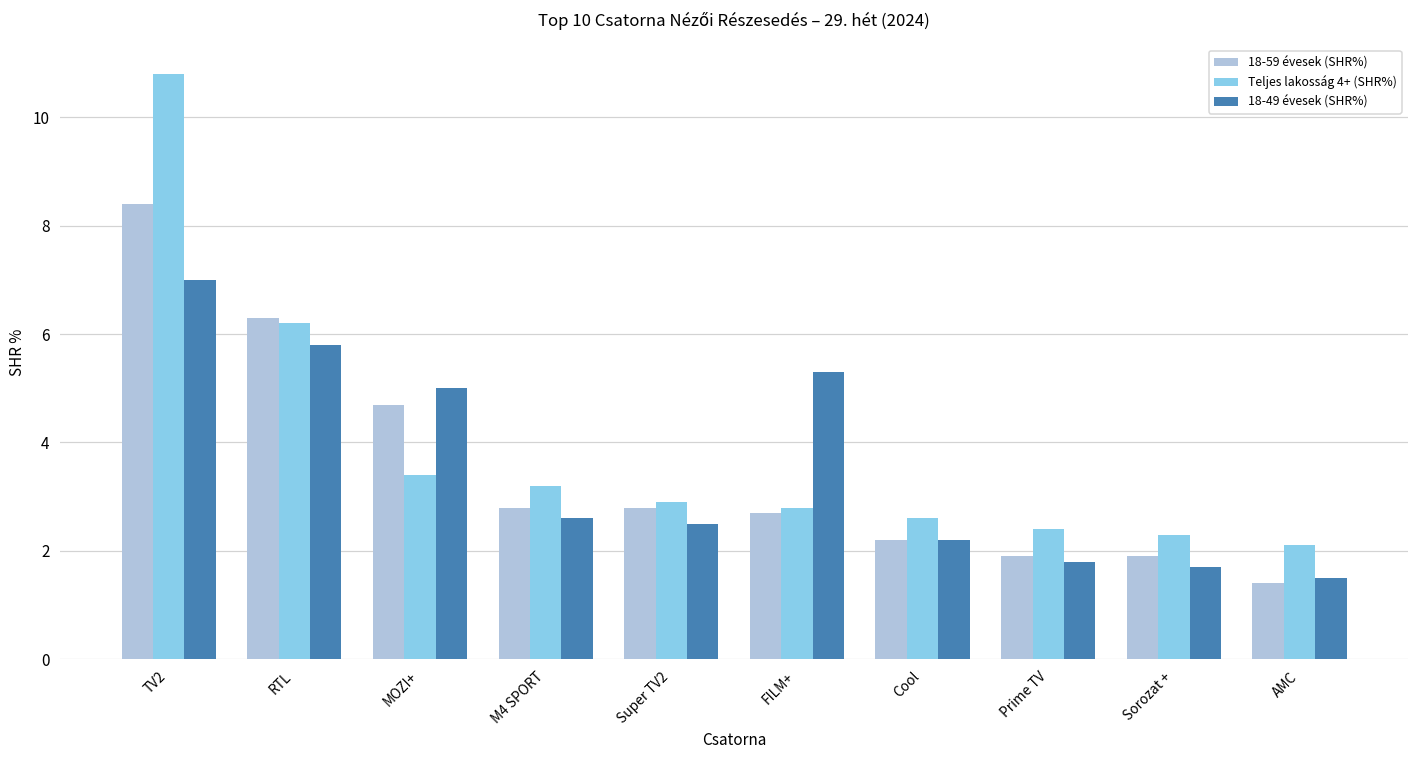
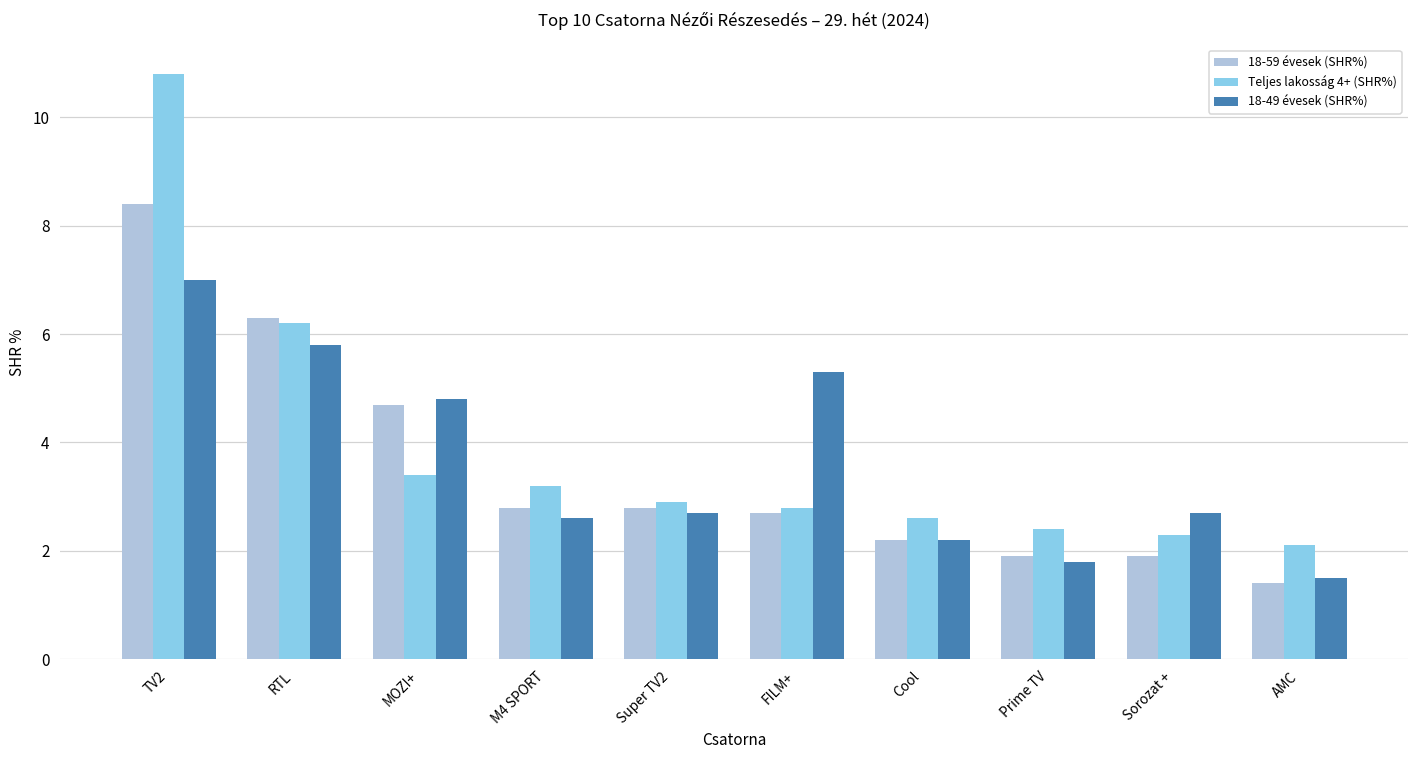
18-49 évesek (SHR%), MOZI+: 5.0 -> 4.8
18-49 évesek (SHR%), Super TV2: 2.5 -> 2.7
18-49 évesek (SHR%), Sorozat +: 1.7 -> 2.7
